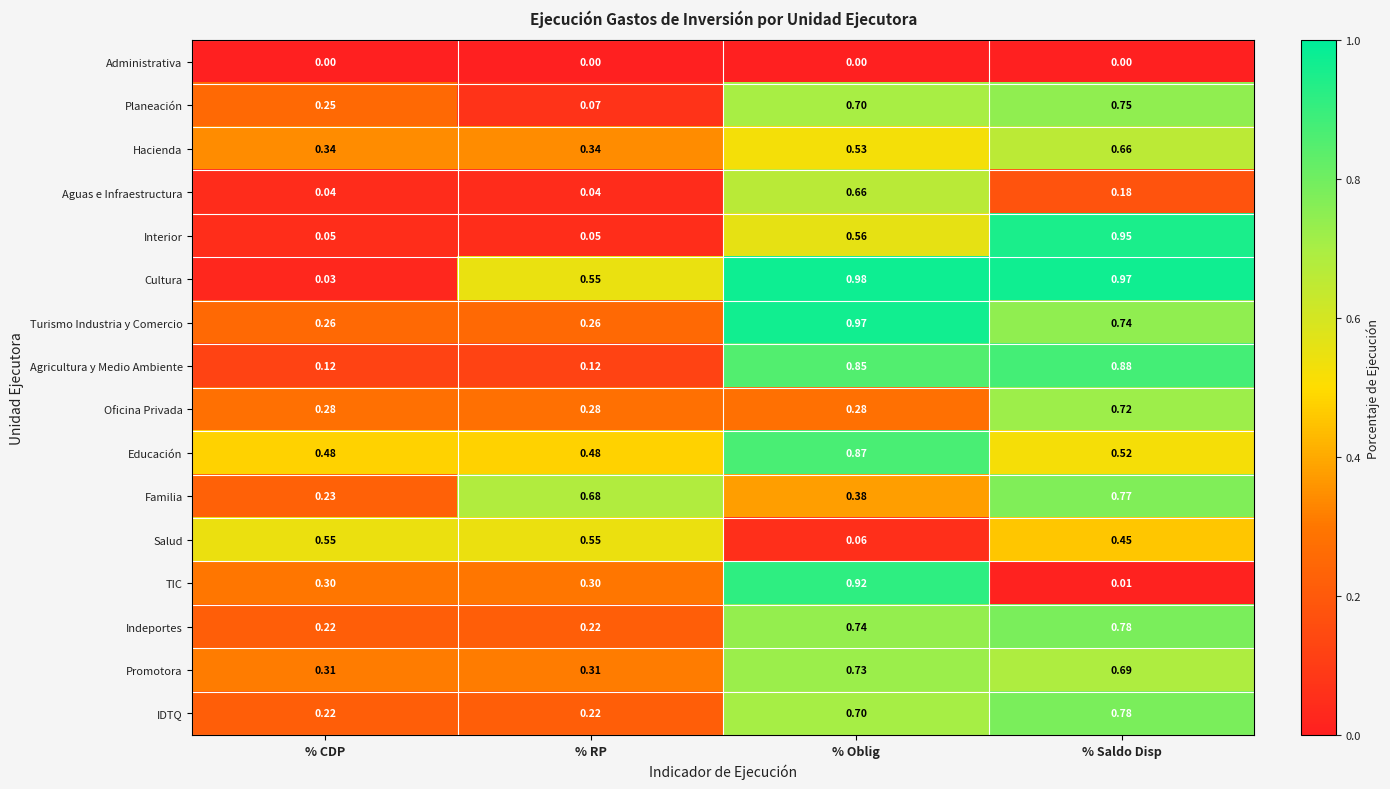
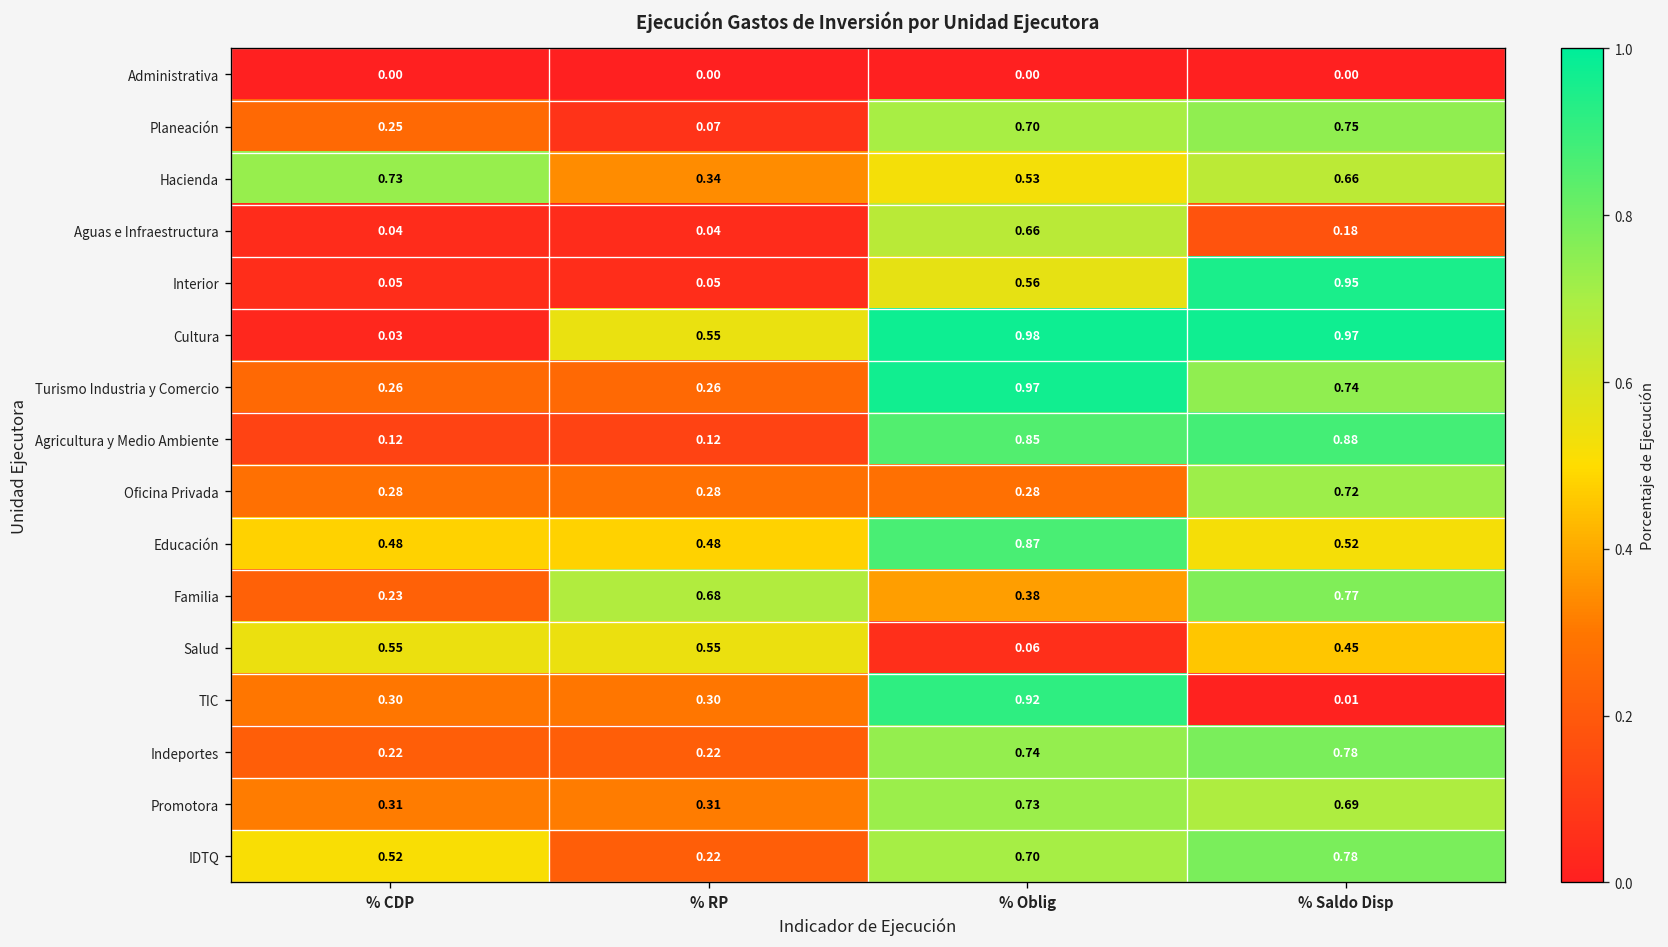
Hacienda, % CDP: 0.34 -> 0.73
IDTQ, % CDP: 0.22 -> 0.52
